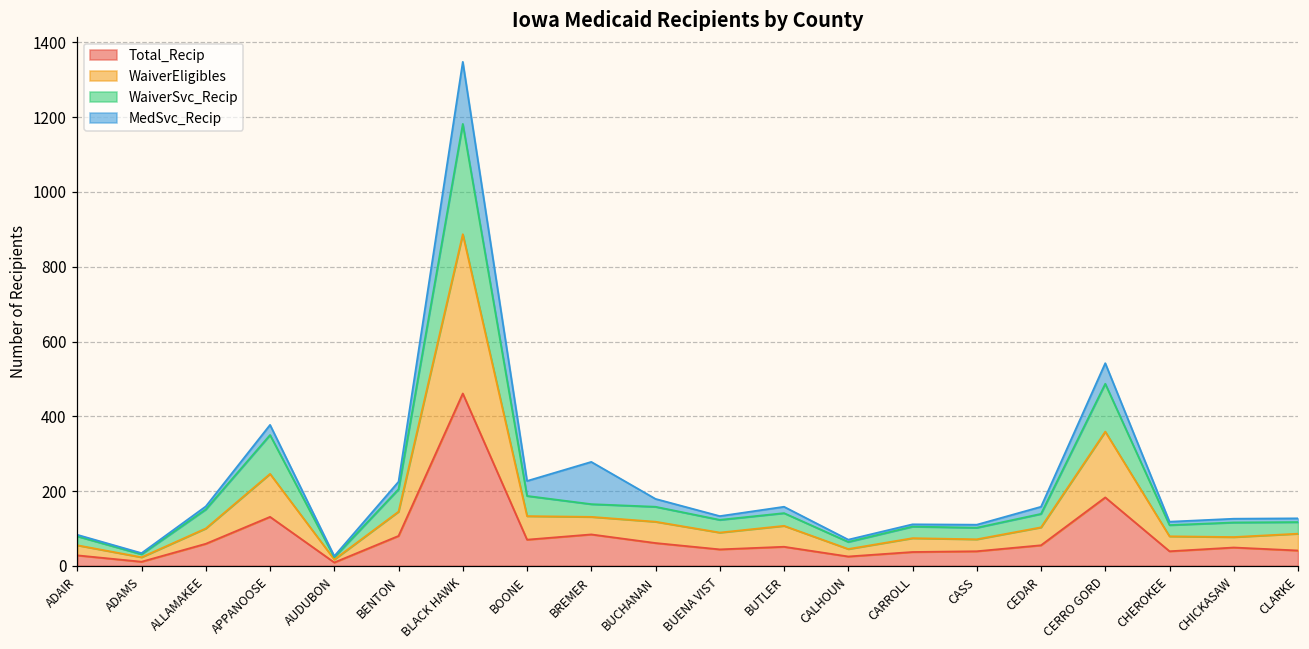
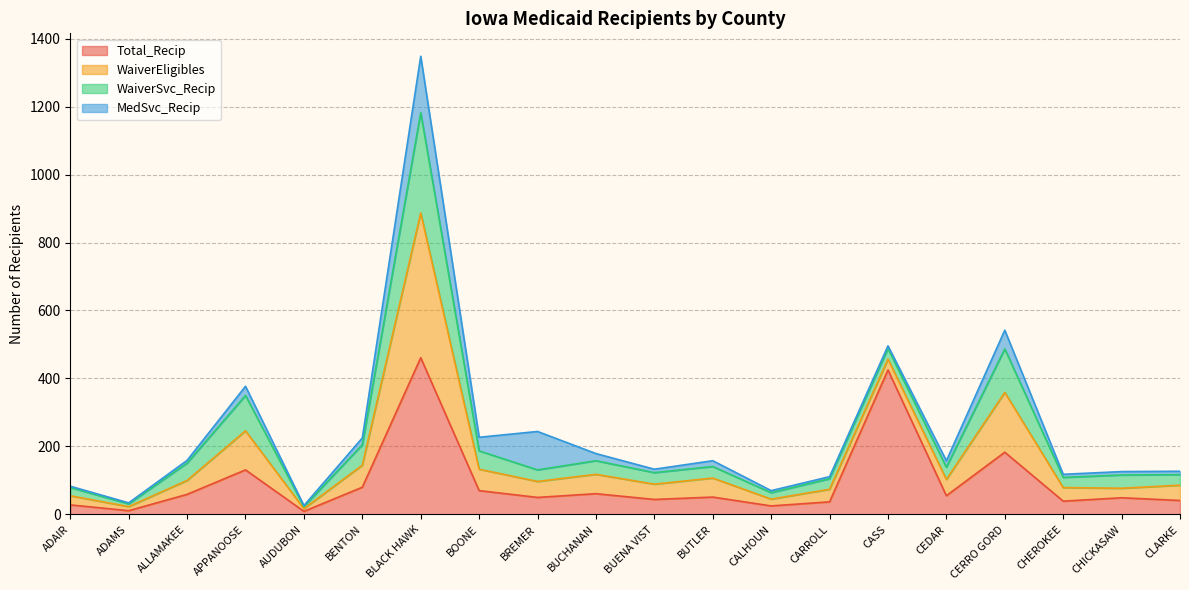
Total_Recip, BREMER: 80 -> 50
Total_Recip, CASS: 40 -> 430
